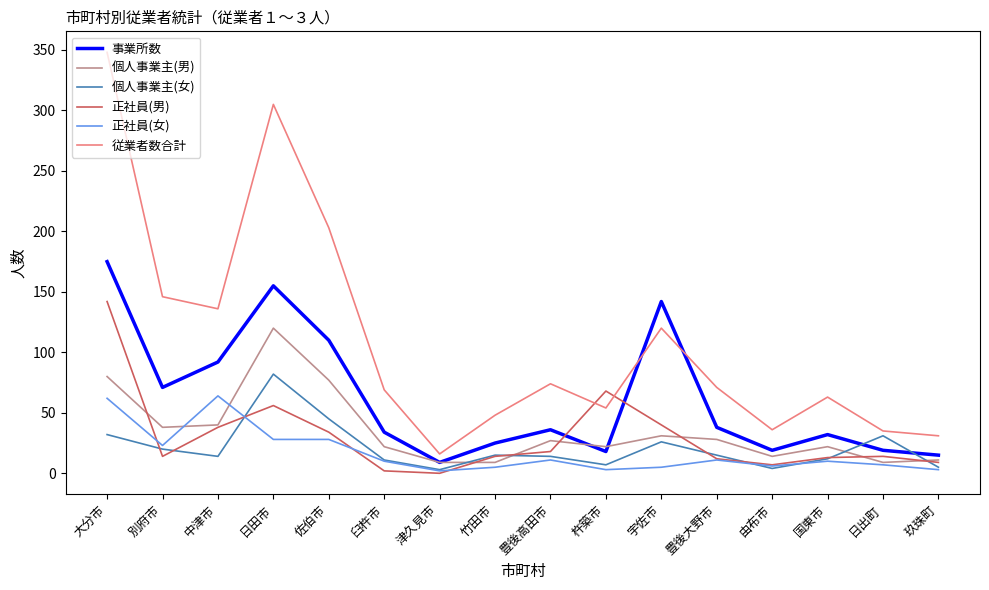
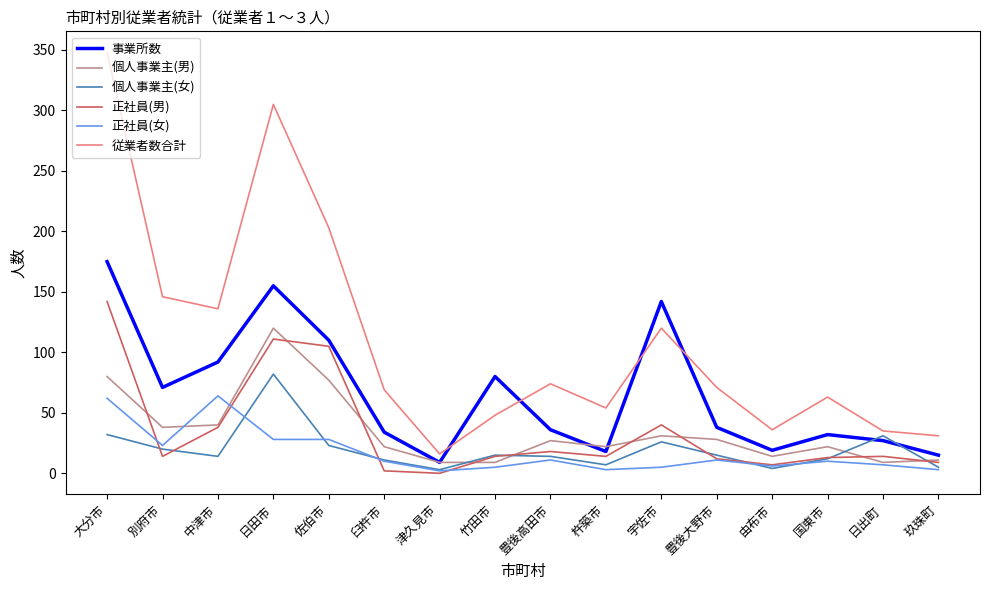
正社員(男), 日田市: 56 -> 111
個人事業主(女), 佐伯市: 45 -> 23
正社員(男), 佐伯市: 34 -> 105
事業所数, 竹田市: 25 -> 80
正社員(男), 杵築市: 68 -> 14
事業所数, 日出町: 19 -> 27
